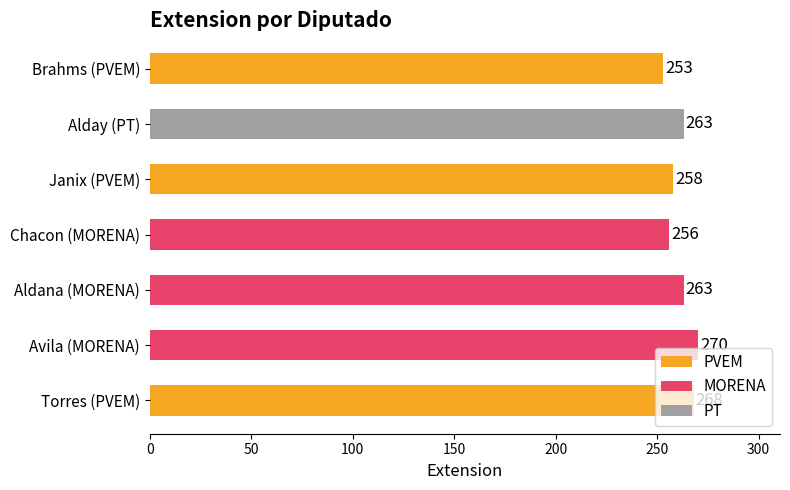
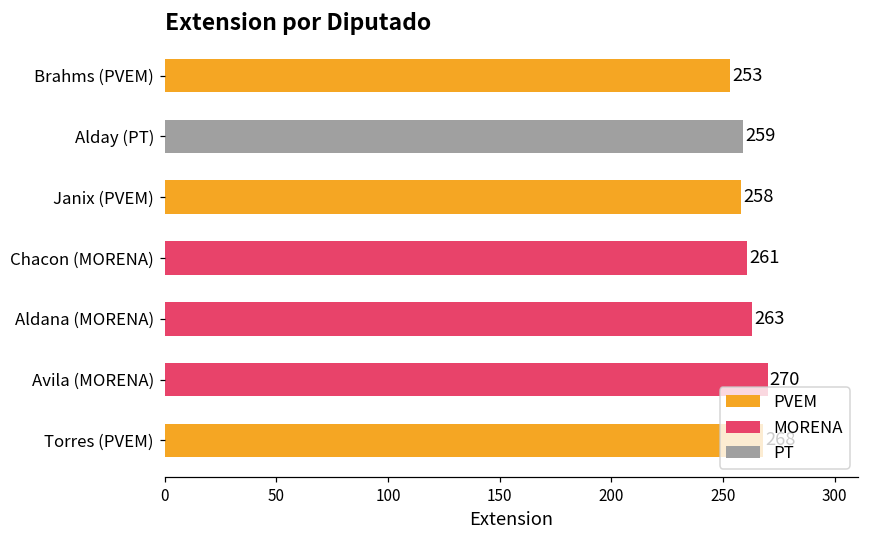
Alday (PT): 263 -> 259
Chacon (MORENA): 256 -> 261
